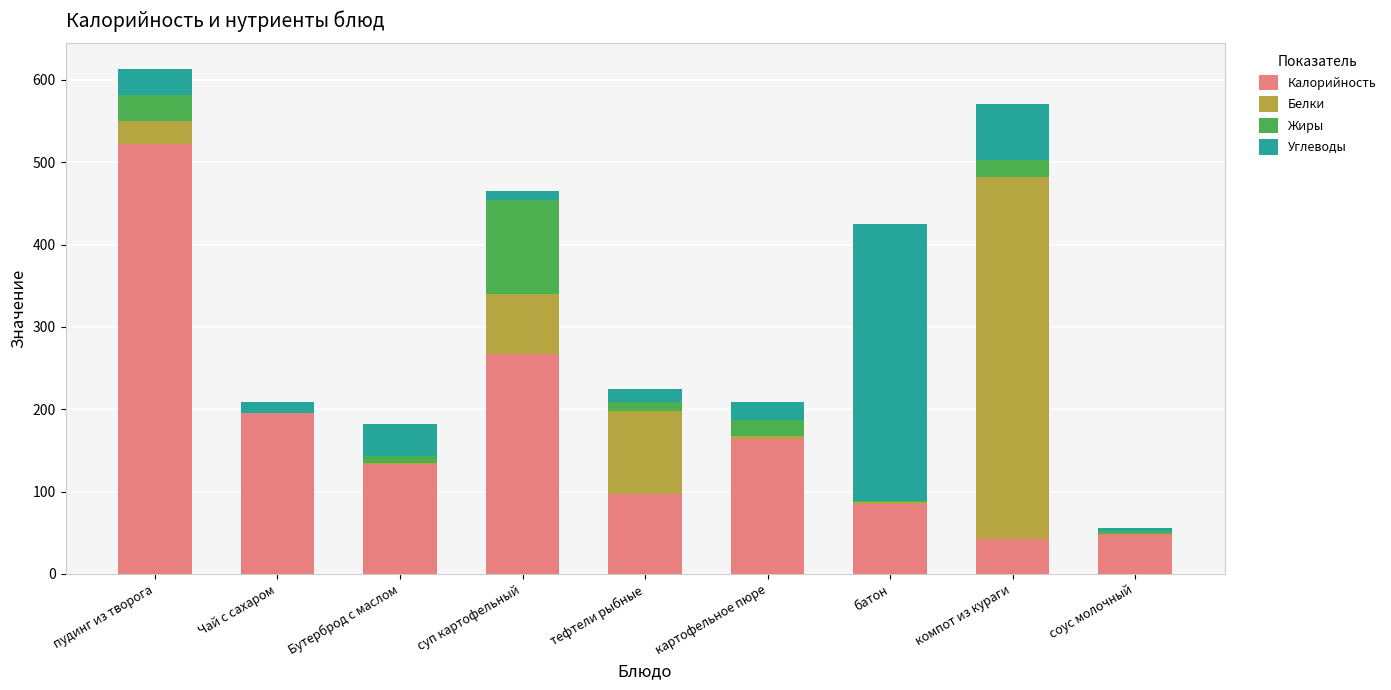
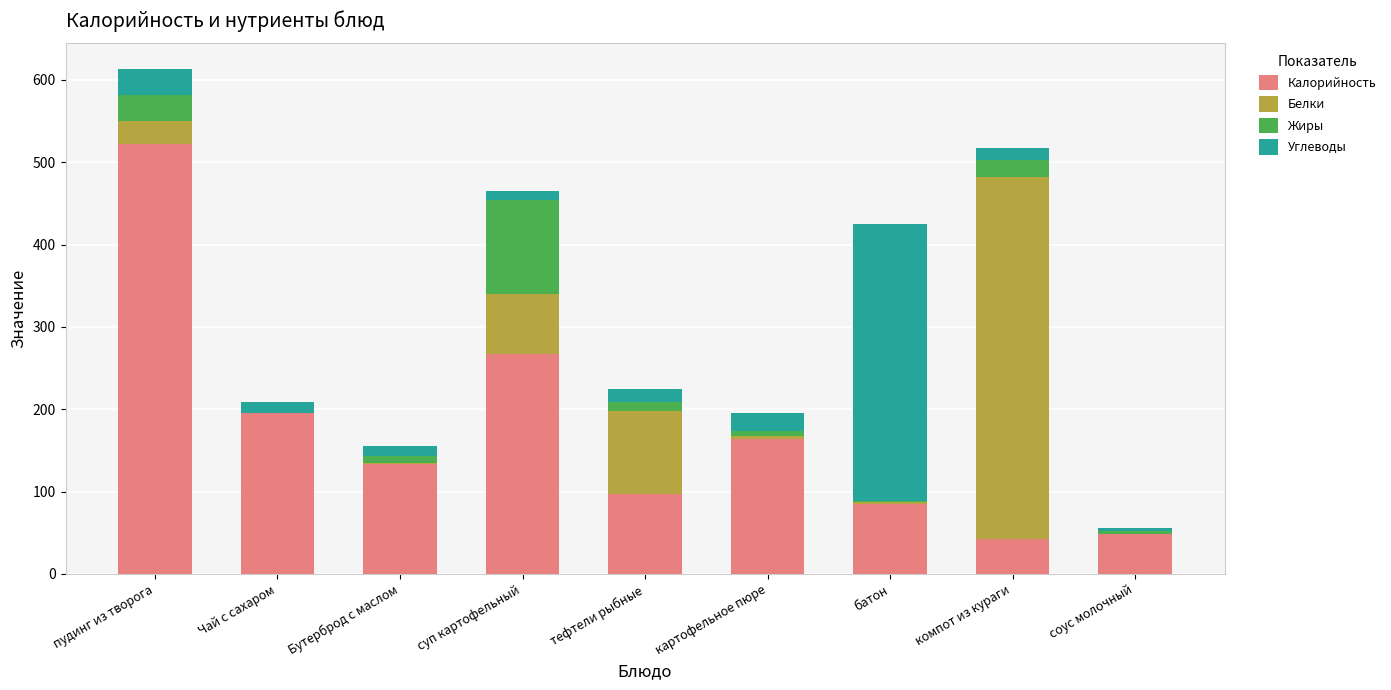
Углеводы, Бутерброд с маслом: 40 -> 10
Жиры, картофельное пюре: 20 -> 10
Углеводы, компот из кураги: 70 -> 10
